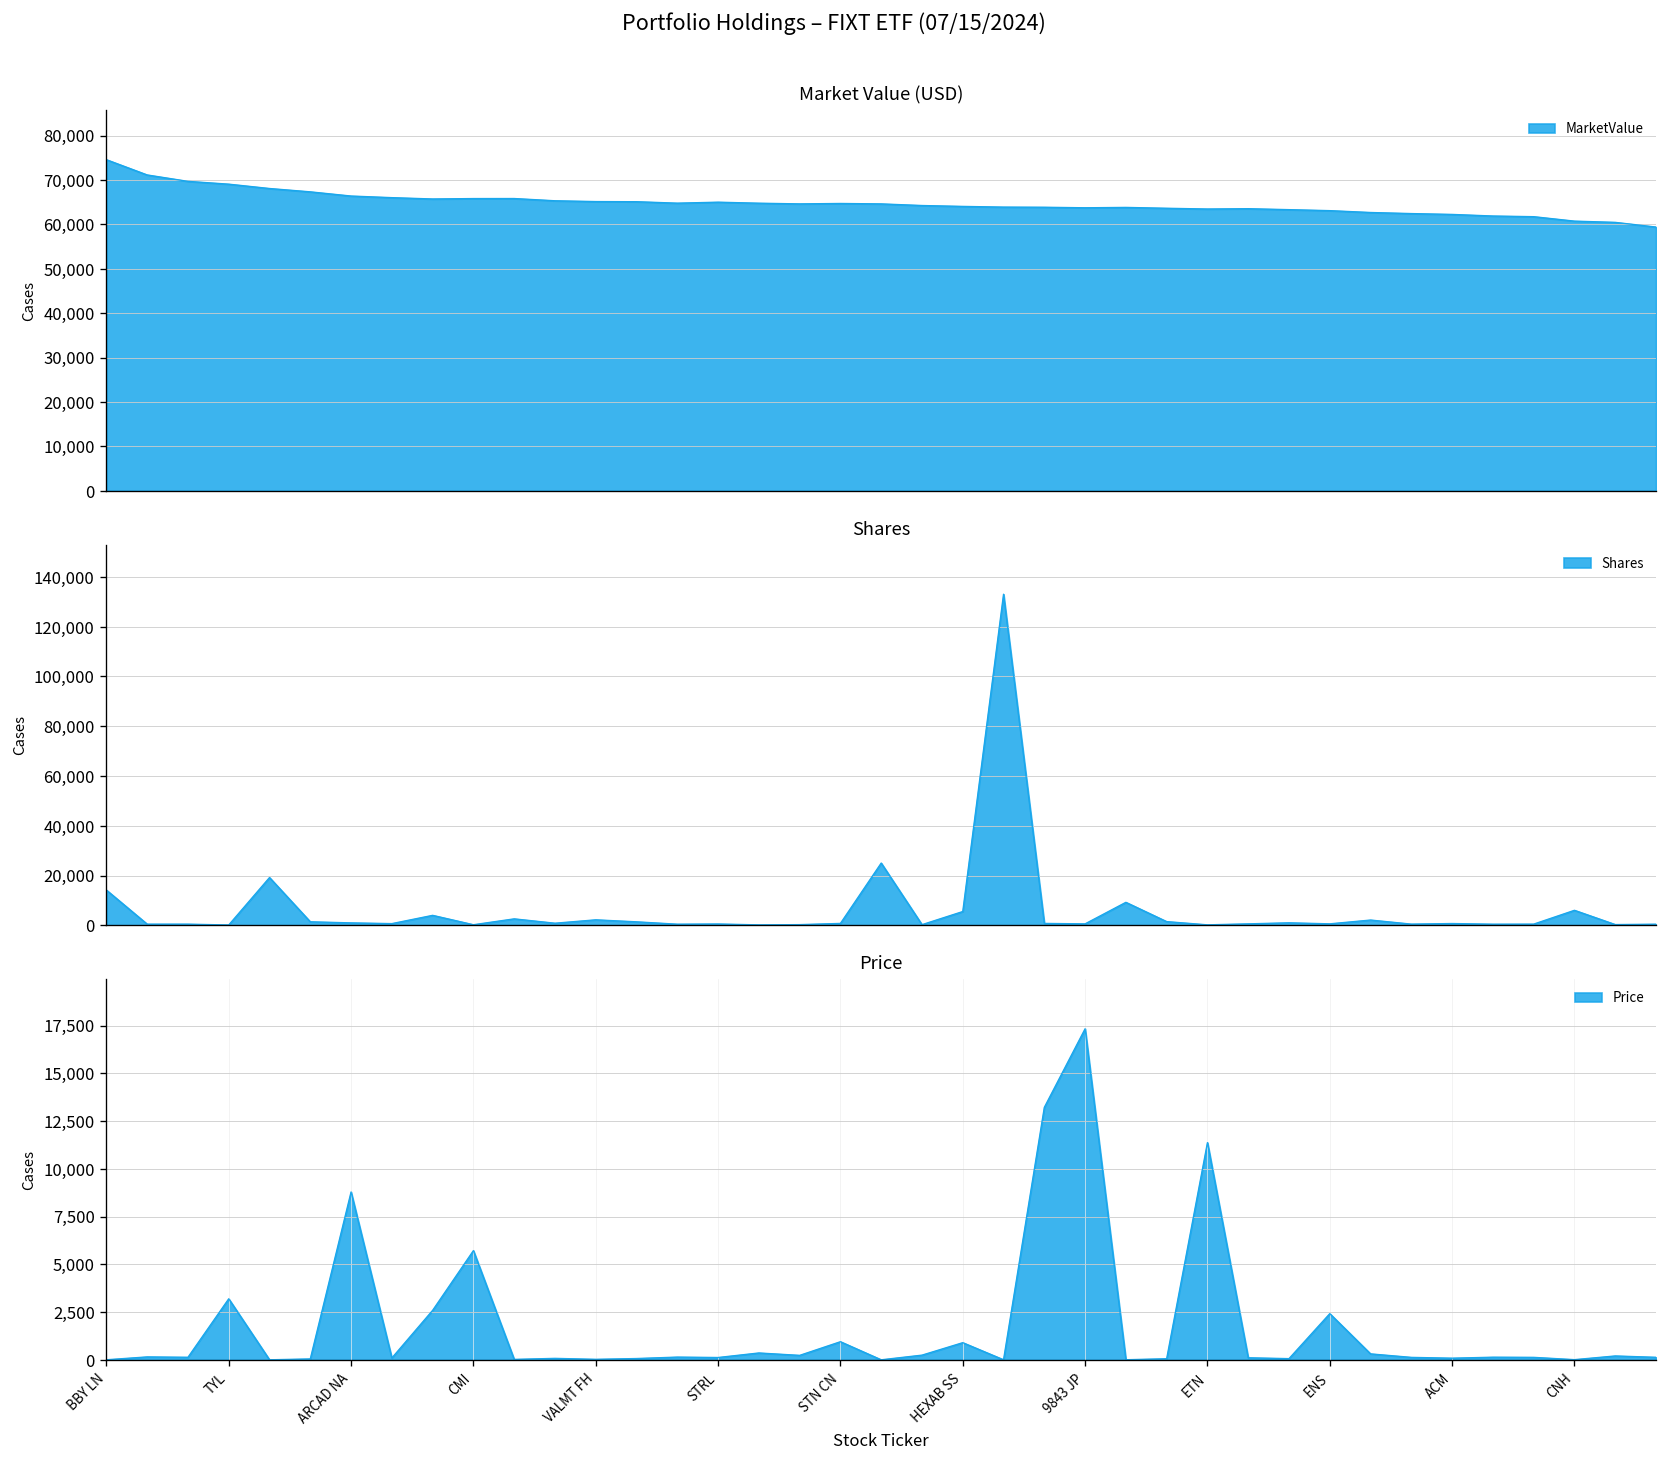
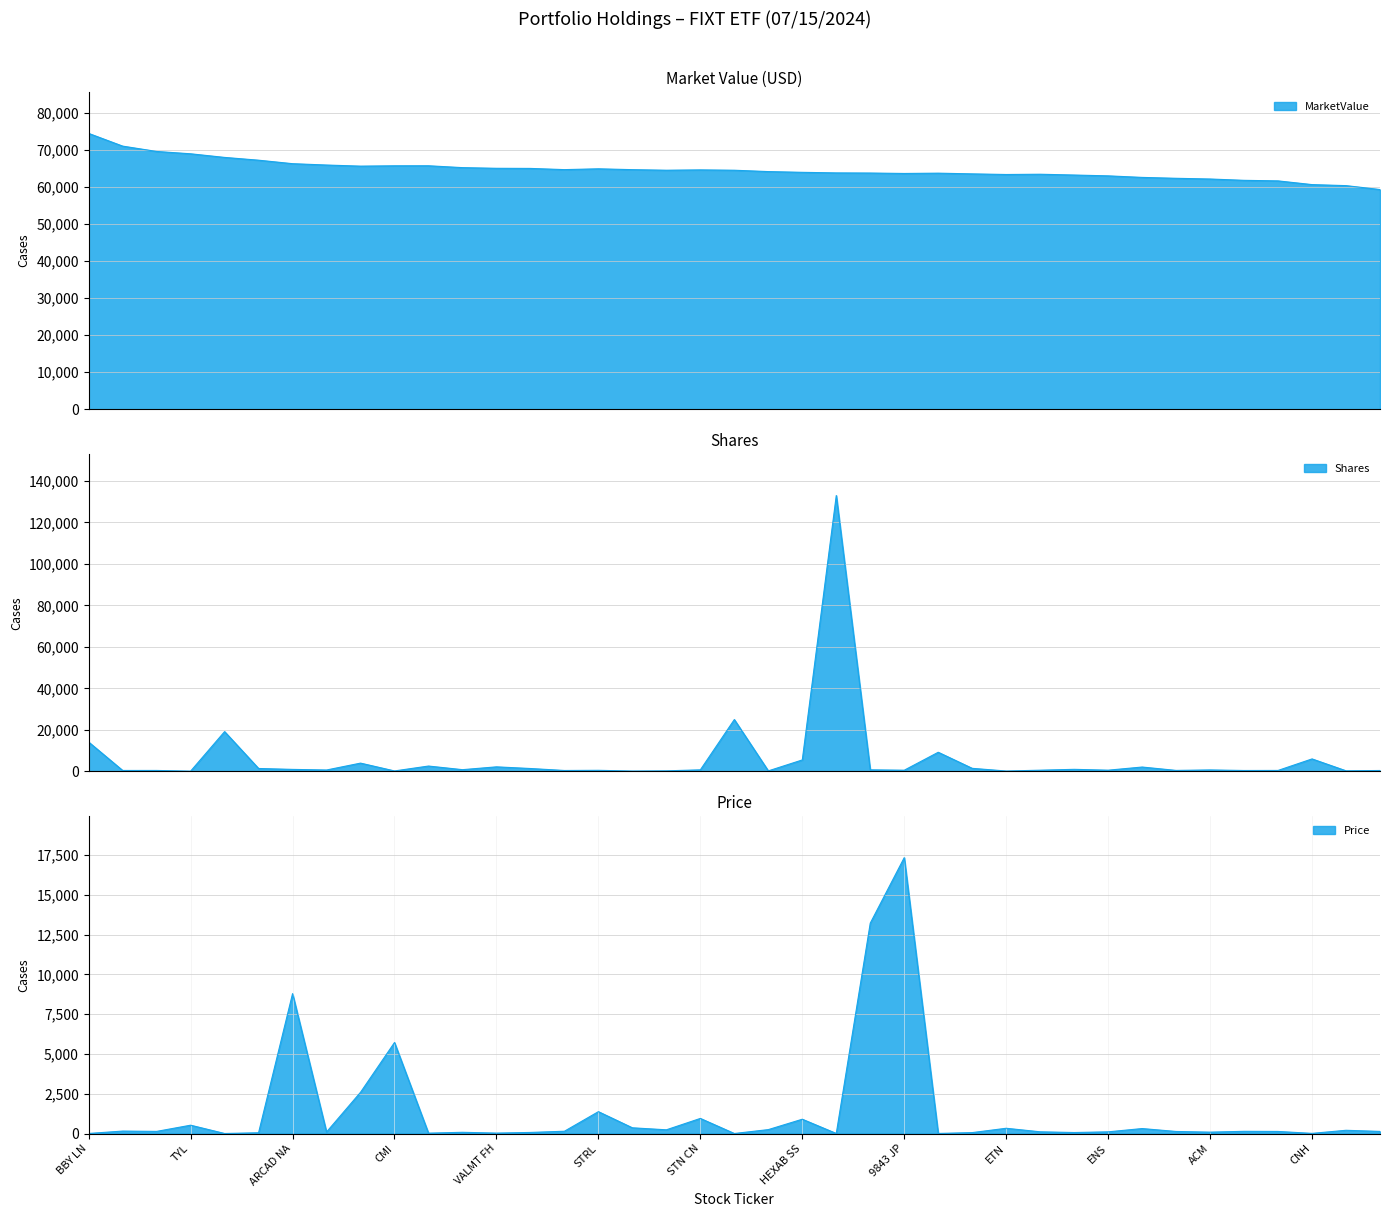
Price, TYL: 3,200 -> 500
Price, STRL: 100 -> 1,400
Price, ETN: 11,400 -> 300
Price, ENS: 2,400 -> 100
